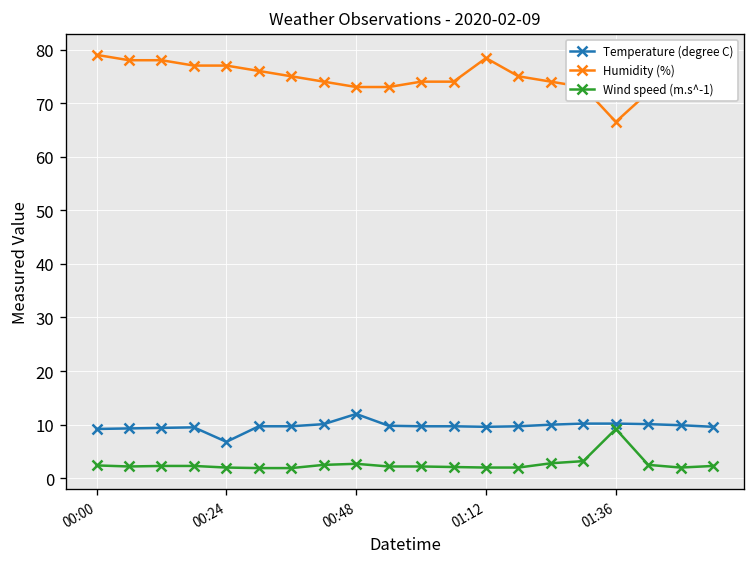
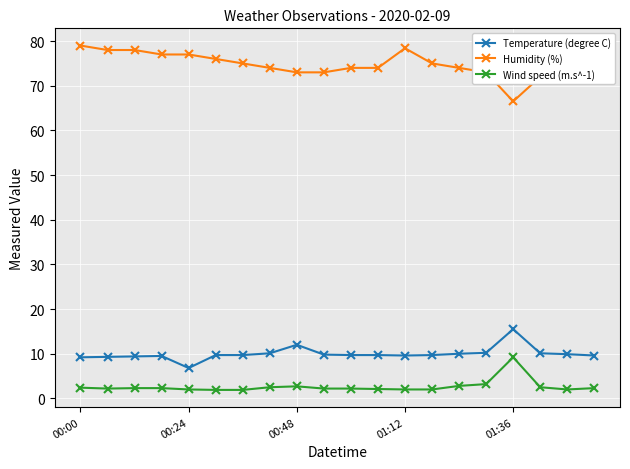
Temperature (degree C), 01:36: 10 -> 16
